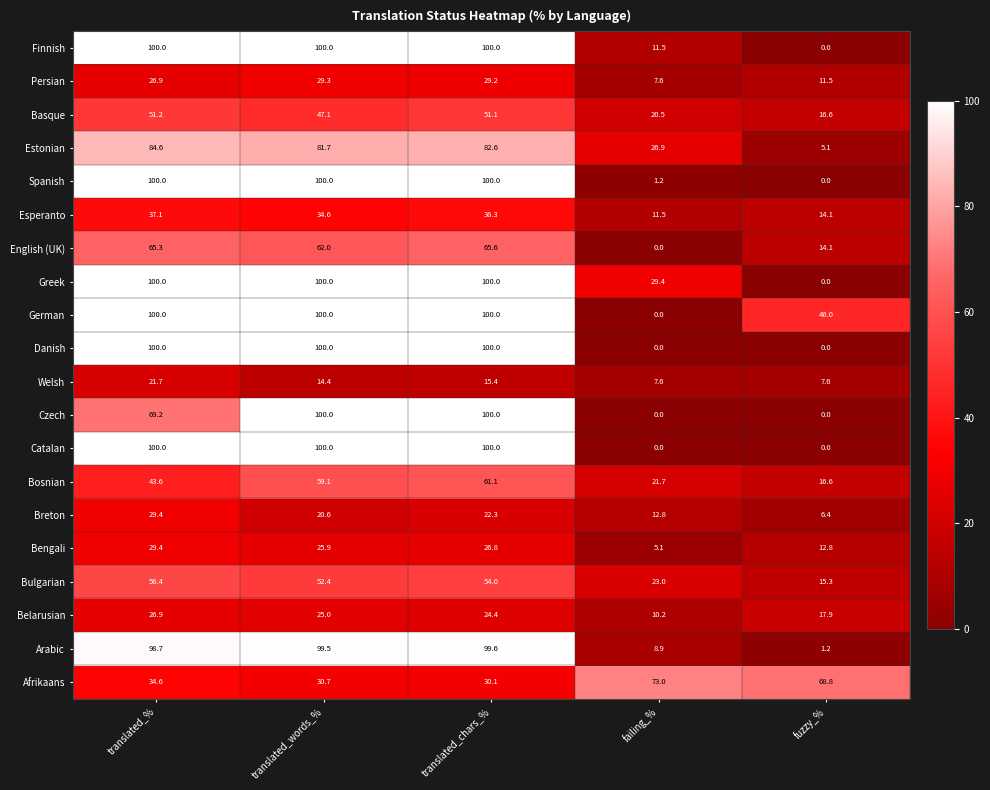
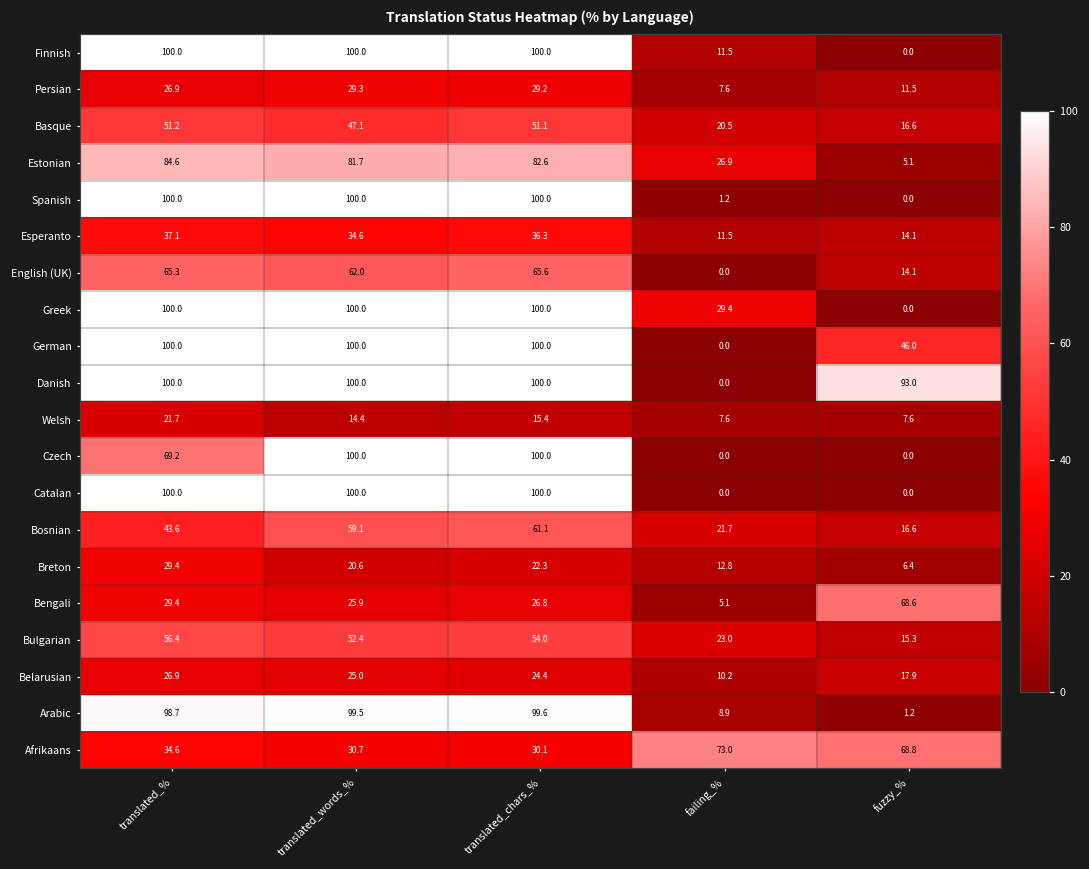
Danish, fuzzy_%: 0.0 -> 93.0
Bengali, fuzzy_%: 12.8 -> 68.6
